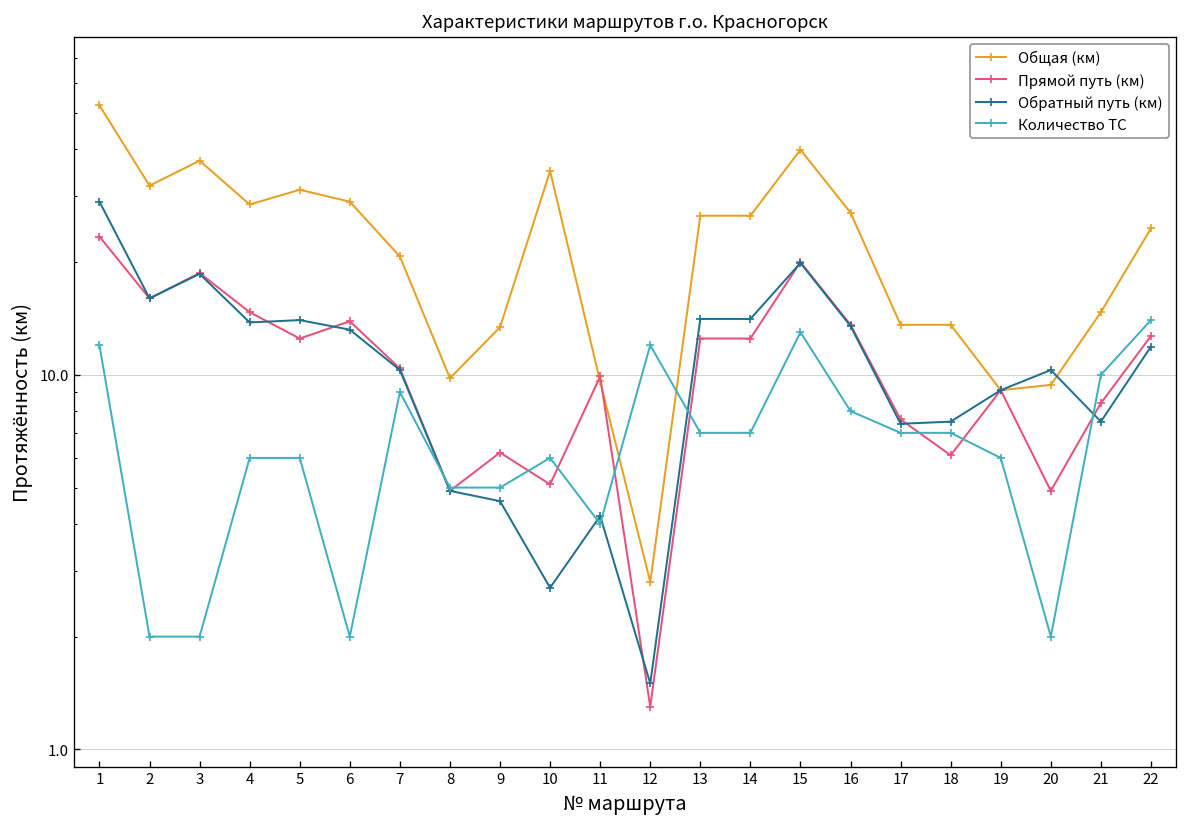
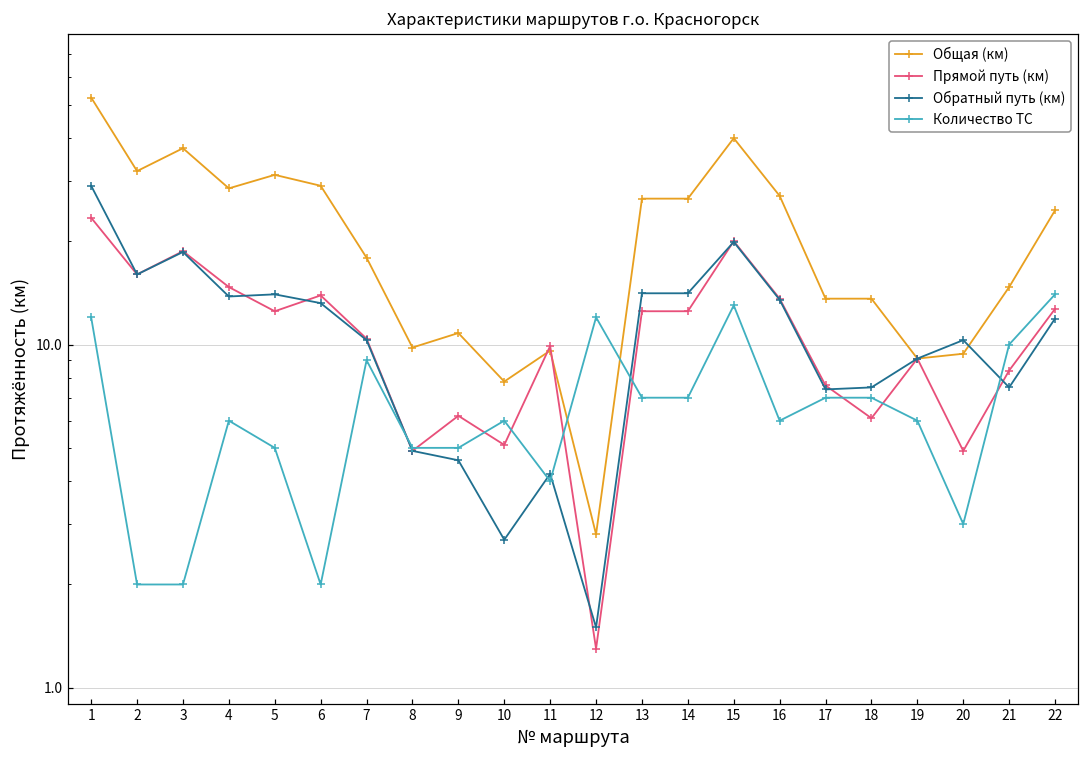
Количество ТС, 5: 6 -> 5
Общая (км), 7: 21 -> 18
Общая (км), 9: 13.4 -> 10.8
Общая (км), 10: 35 -> 7.8
Количество ТС, 16: 8 -> 6
Количество ТС, 20: 2 -> 3
